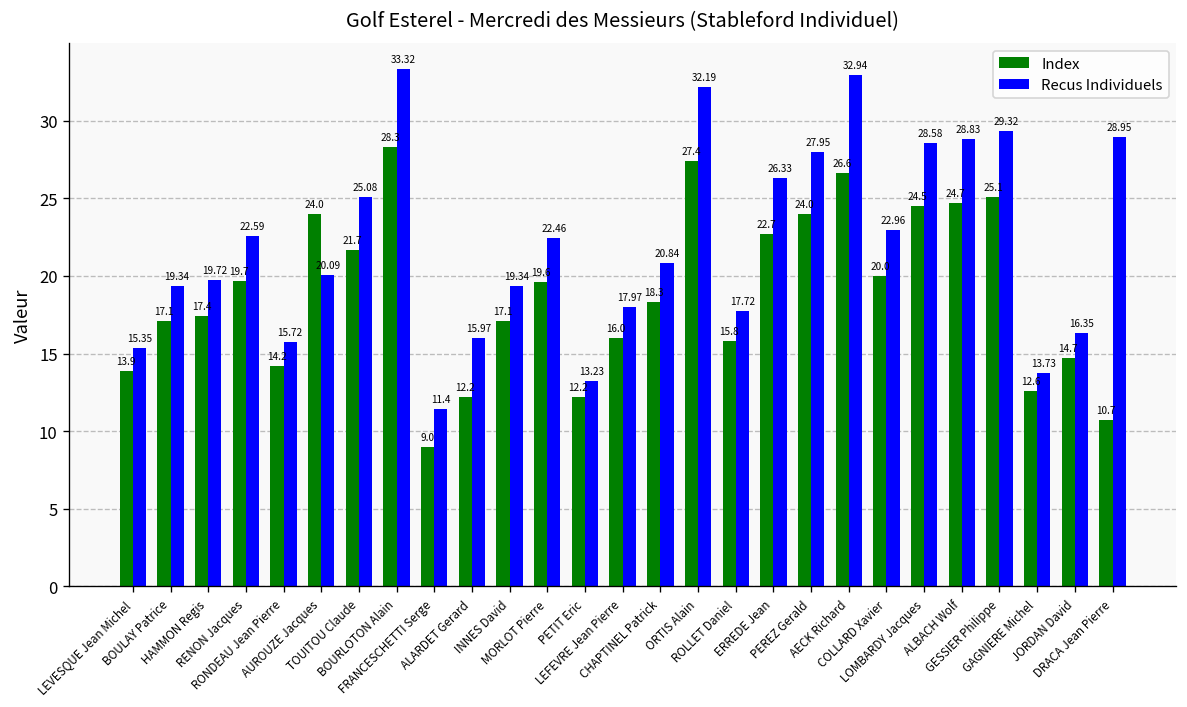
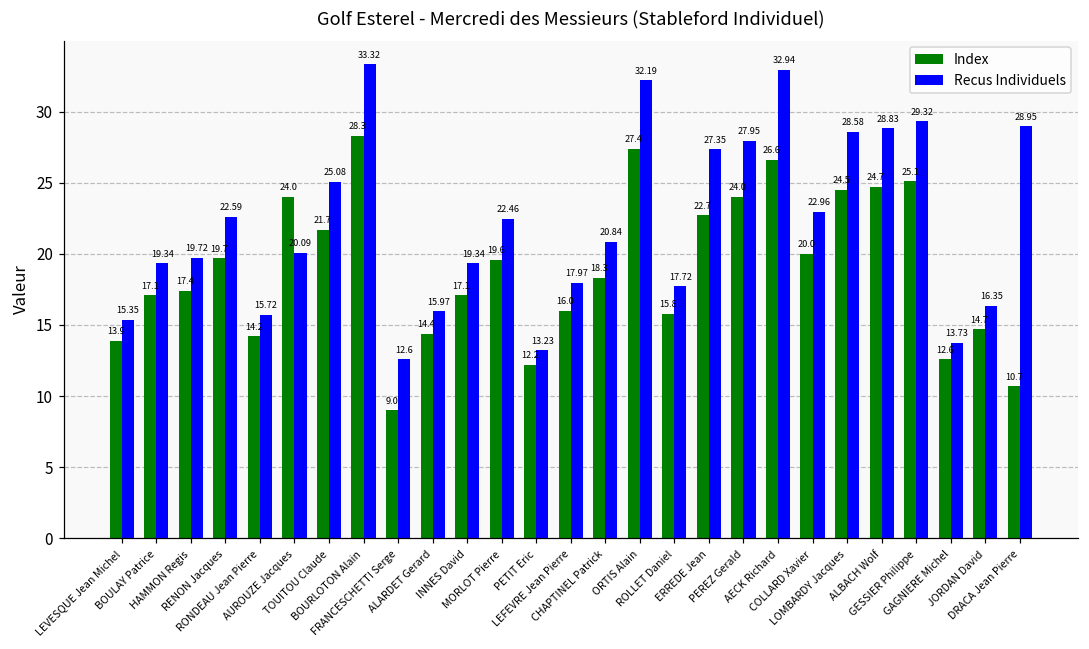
Recus Individuels, FRANCESCHETTI Serge: 11.4 -> 12.6
Index, ALARDET Gerard: 12.2 -> 14.4
Recus Individuels, ERREDE Jean: 26.33 -> 27.35
